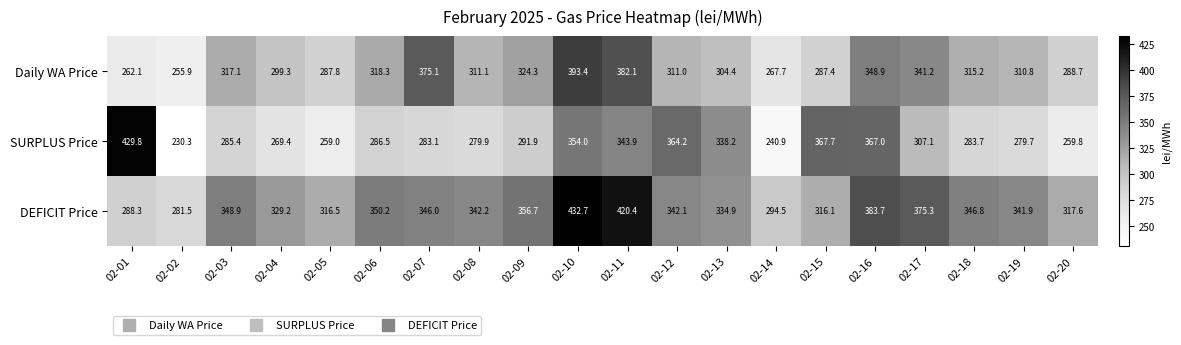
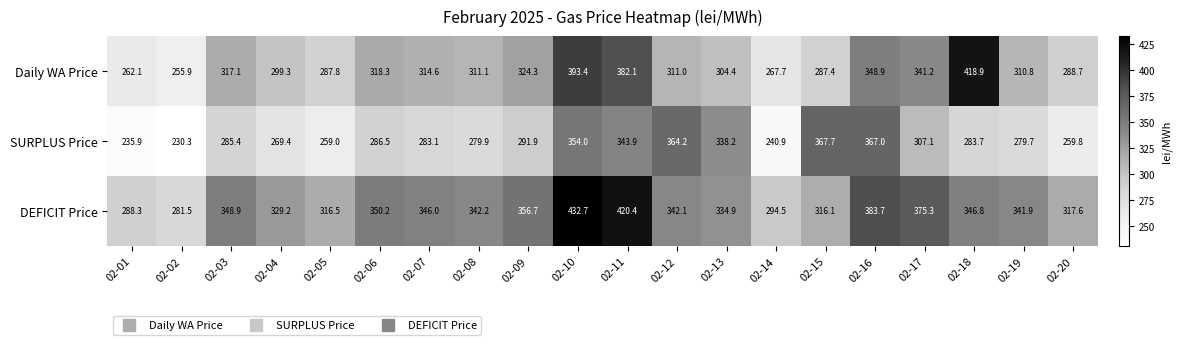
Daily WA Price, 02-07: 375.1 -> 314.6
Daily WA Price, 02-18: 315.2 -> 418.9
SURPLUS Price, 02-01: 429.8 -> 235.9
